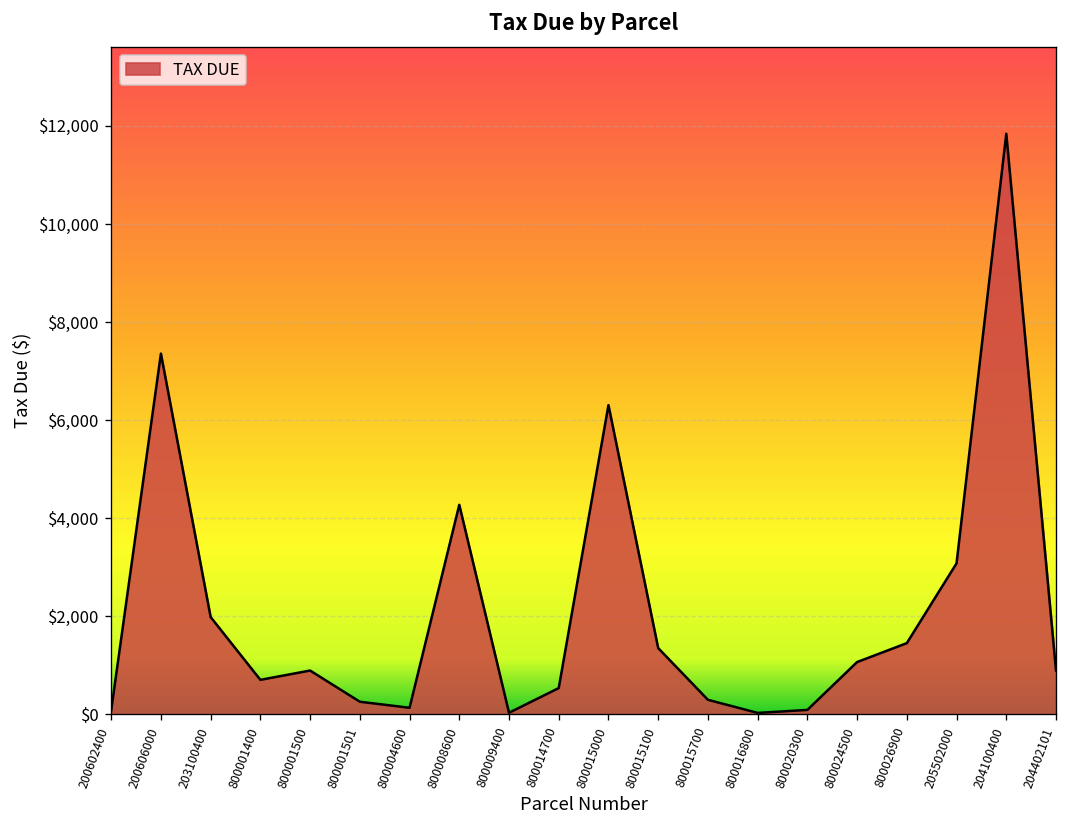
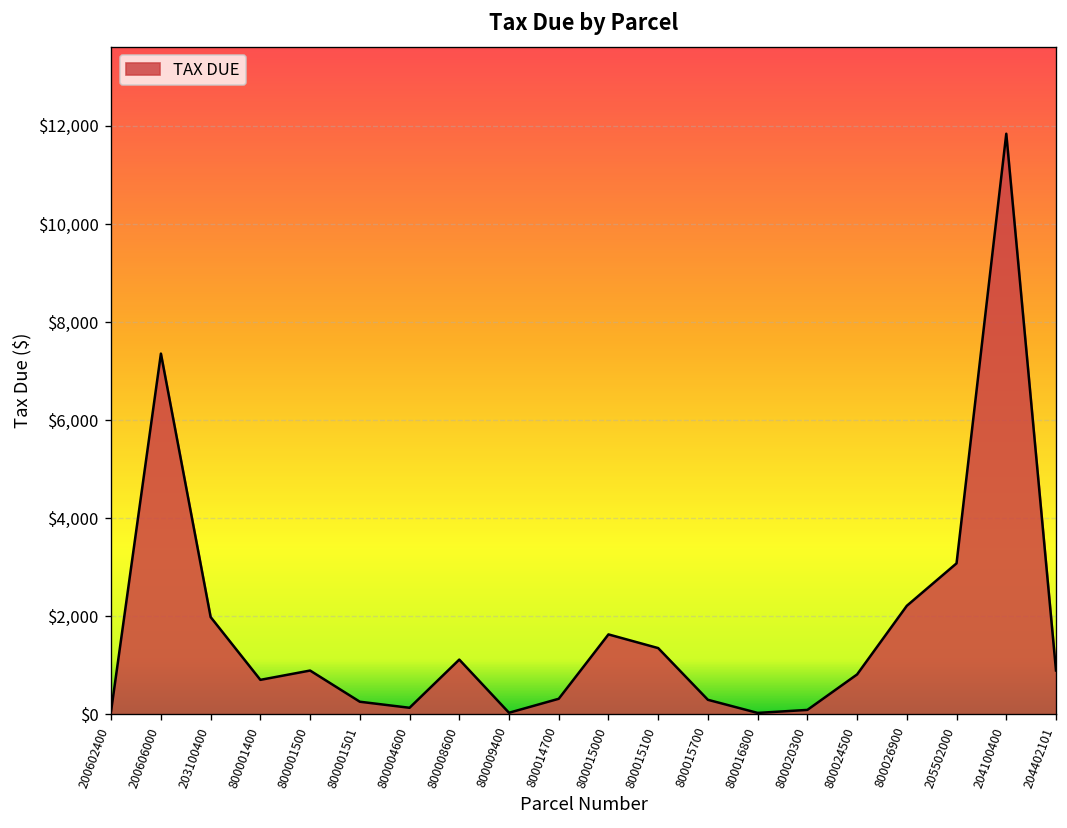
800008600: $4,300 -> $1,100
800014700: $500 -> $300
800015000: $6,300 -> $1,600
800024500: $1,100 -> $800
800026900: $1,500 -> $2,200
